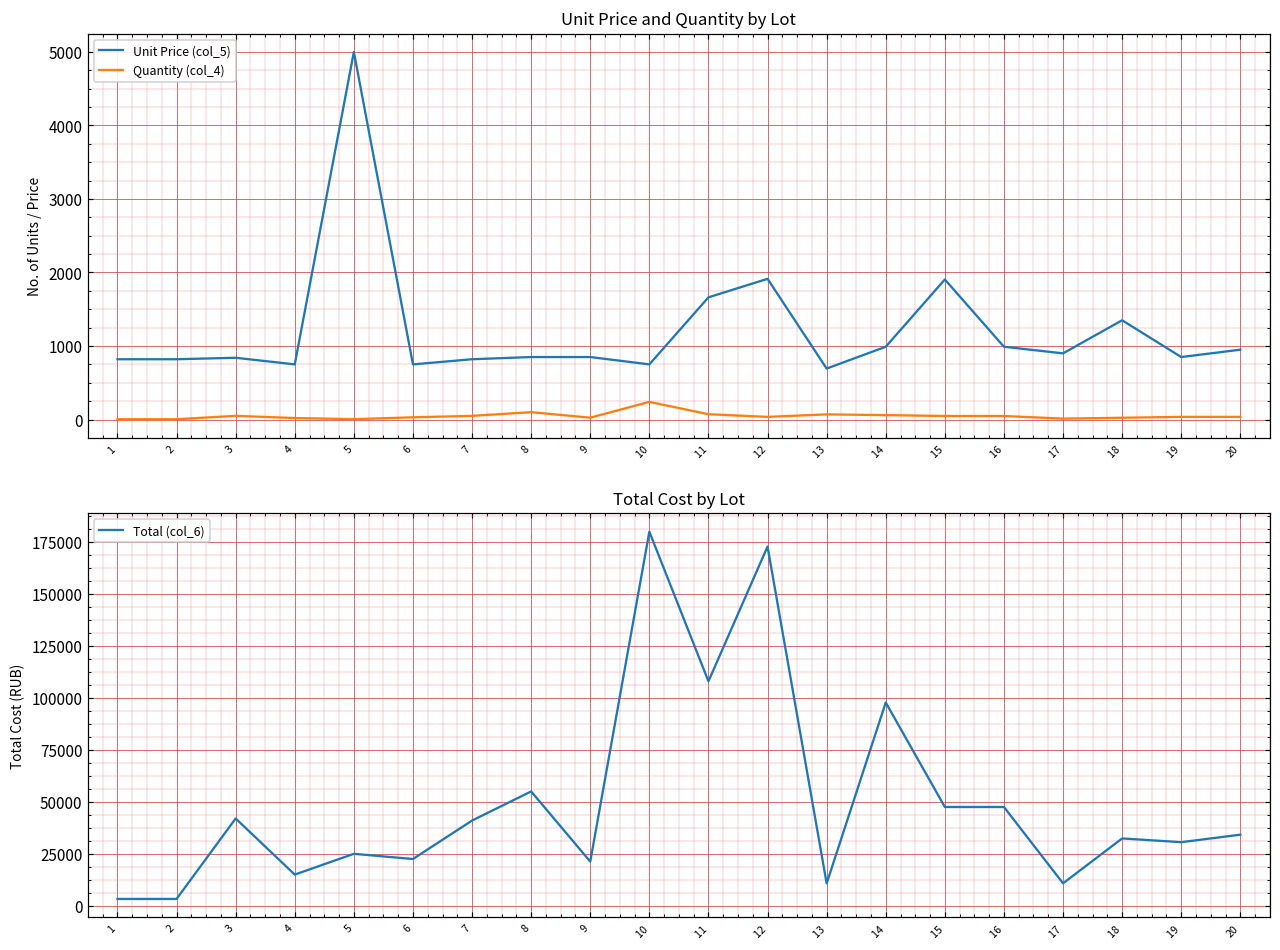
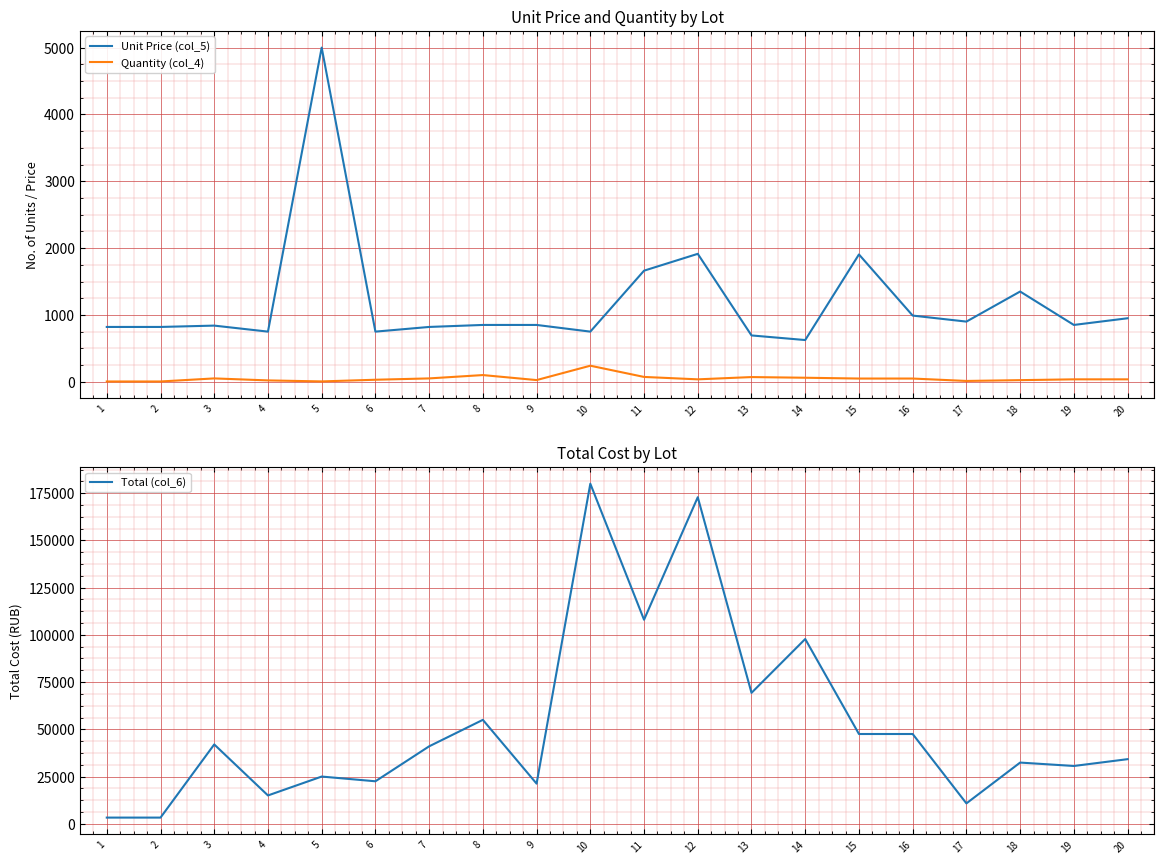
Unit Price and Quantity by Lot, Unit Price (col_5), 14: 1000 -> 600
Total Cost by Lot, 13: 11000 -> 69000
